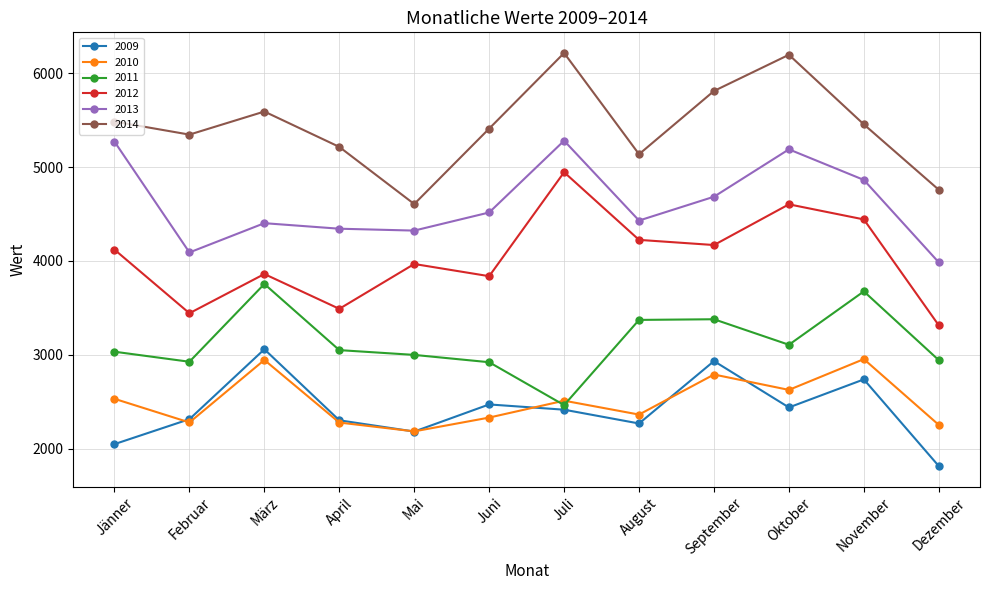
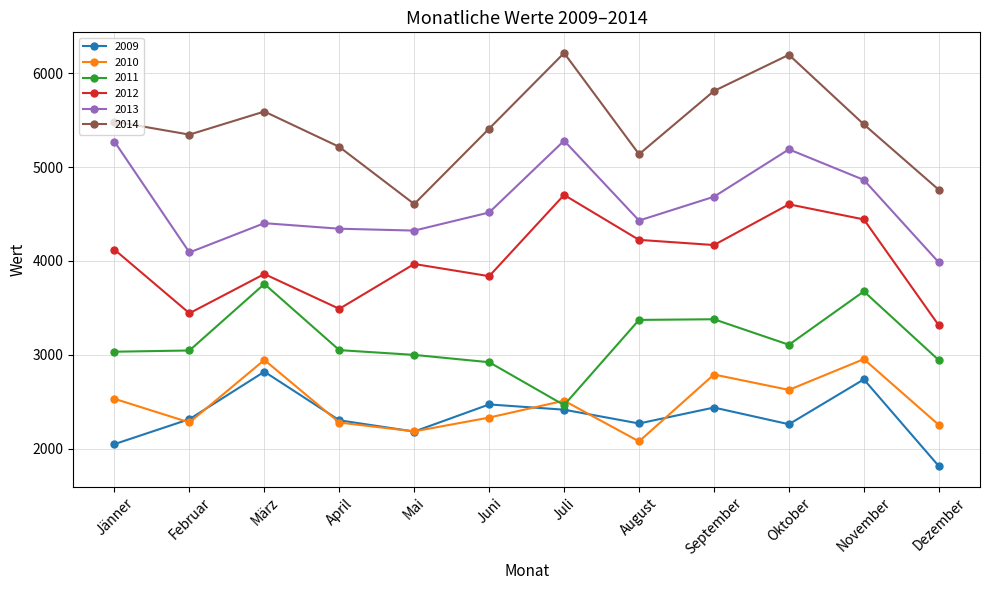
2011, Februar: 2900 -> 3000
2009, März: 3100 -> 2800
2012, Juli: 4900 -> 4700
2010, August: 2400 -> 2100
2009, September: 2900 -> 2400
2009, Oktober: 2400 -> 2300
